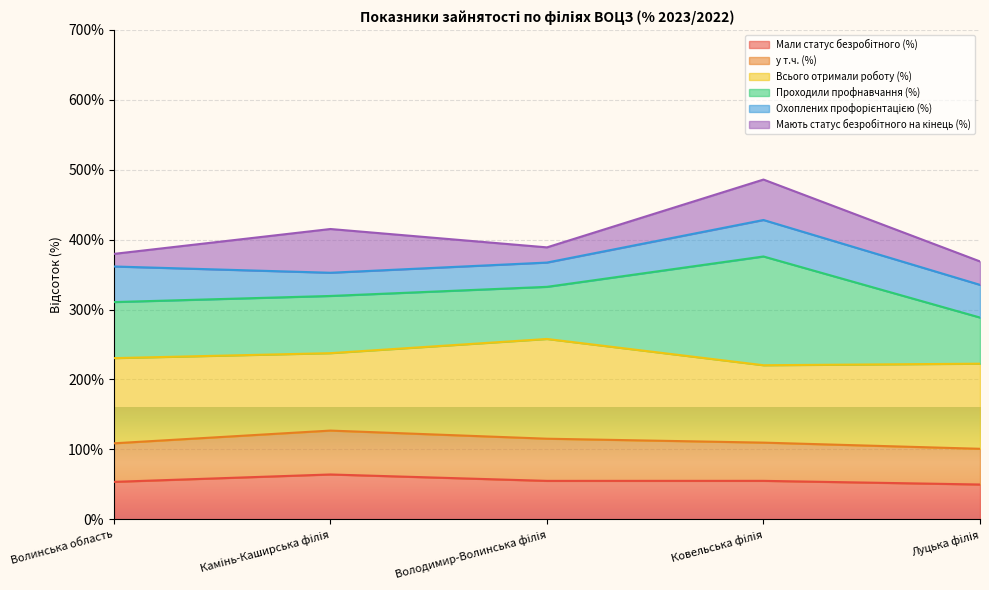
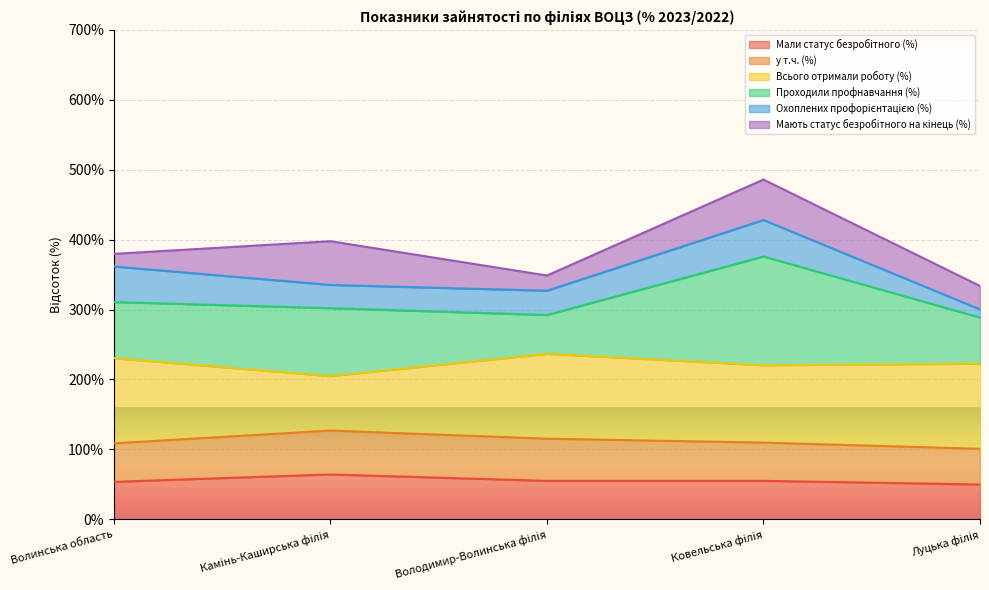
Всього отримали роботу (%), Камінь-Каширська філія: 110% -> 80%
Проходили профнавчання (%), Камінь-Каширська філія: 80% -> 100%
Всього отримали роботу (%), Володимир-Волинська філія: 140% -> 120%
Проходили профнавчання (%), Володимир-Волинська філія: 70% -> 60%
Охоплених профорієнтацією (%), Луцька філія: 50% -> 10%
